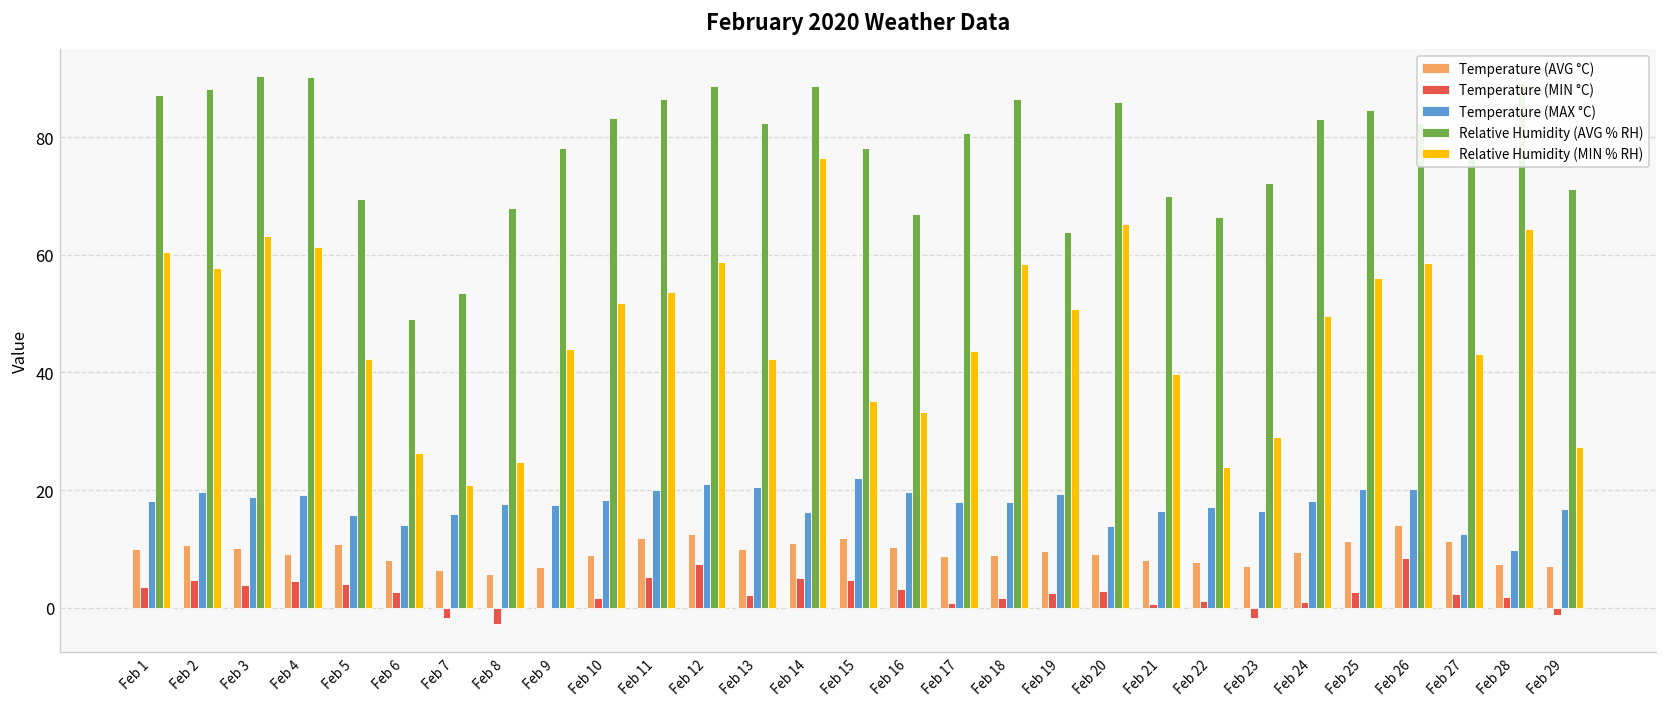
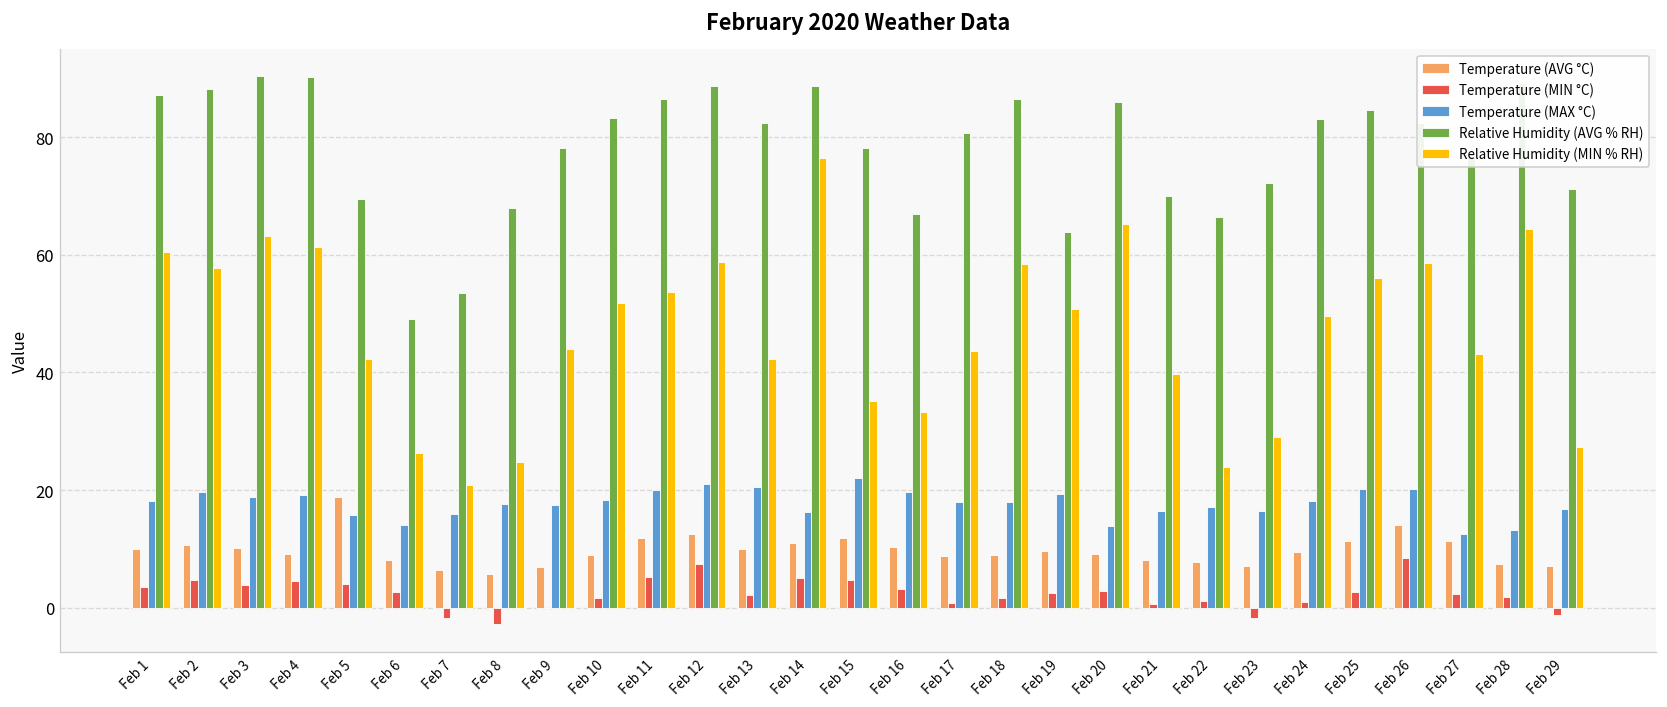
Temperature (AVG °C), Feb 5: 11 -> 19
Temperature (MAX °C), Feb 28: 10 -> 13
